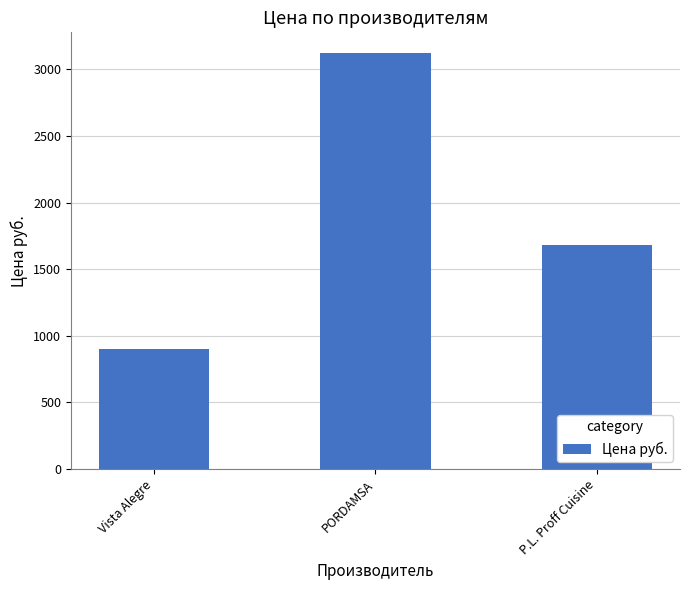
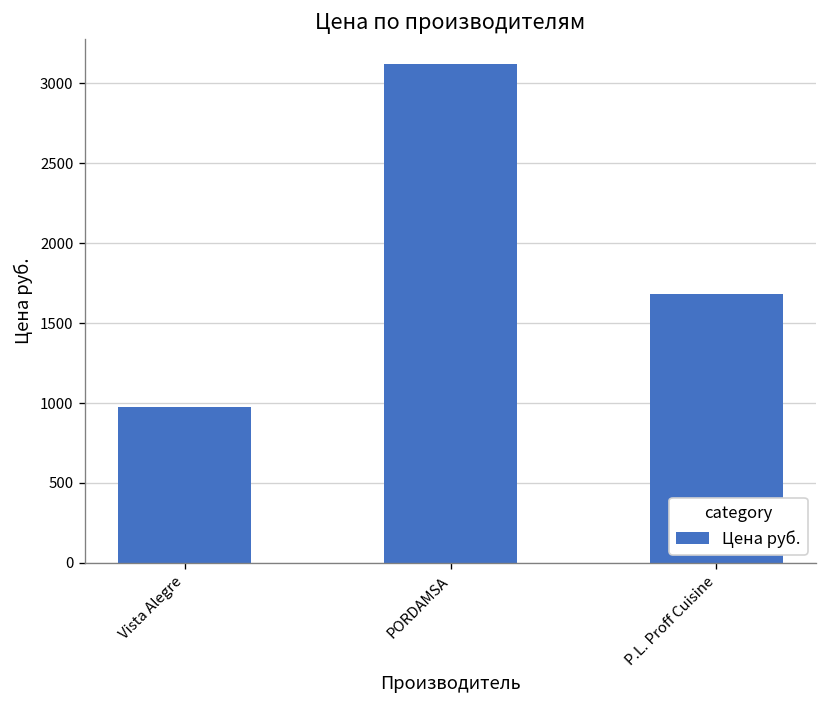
Vista Alegre: 900 -> 980
